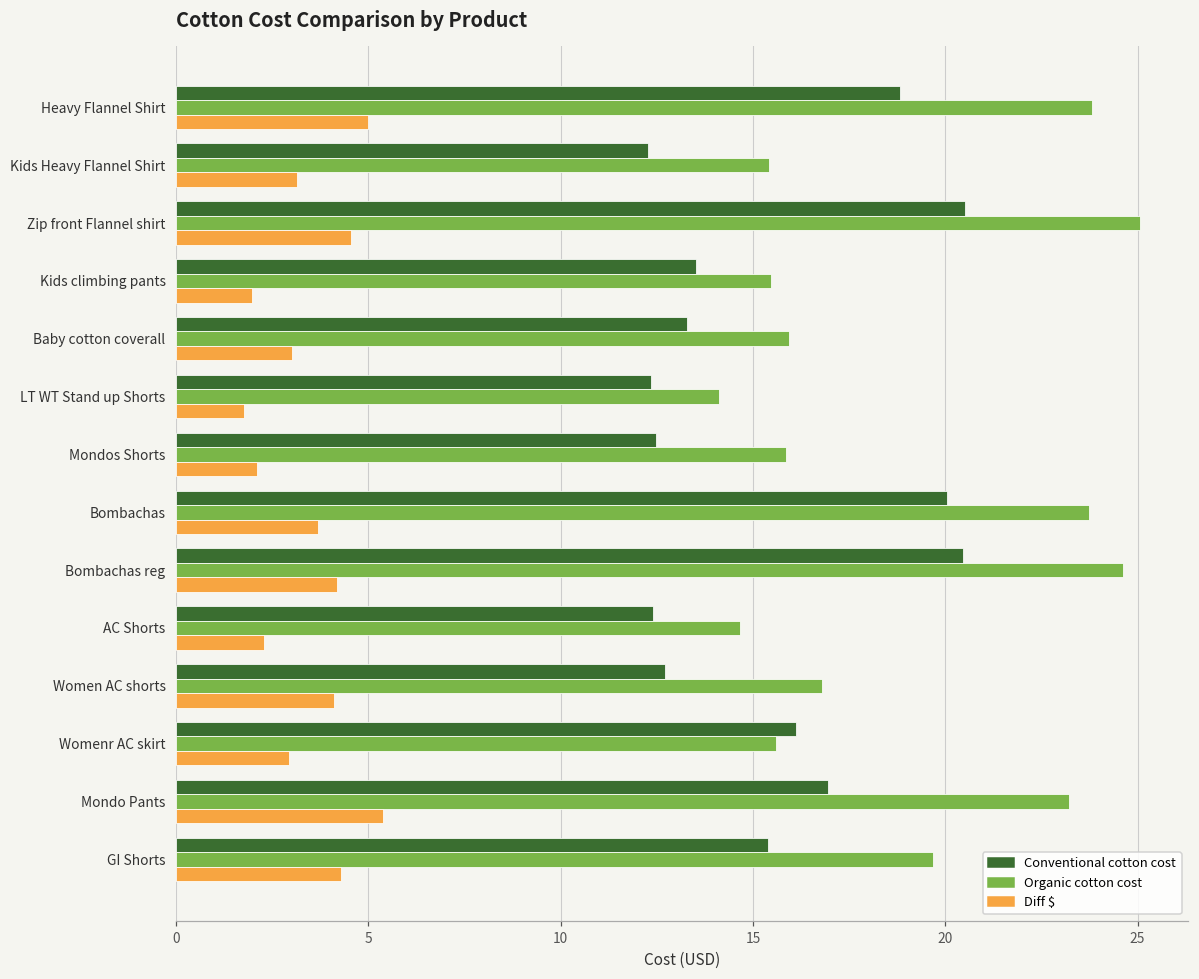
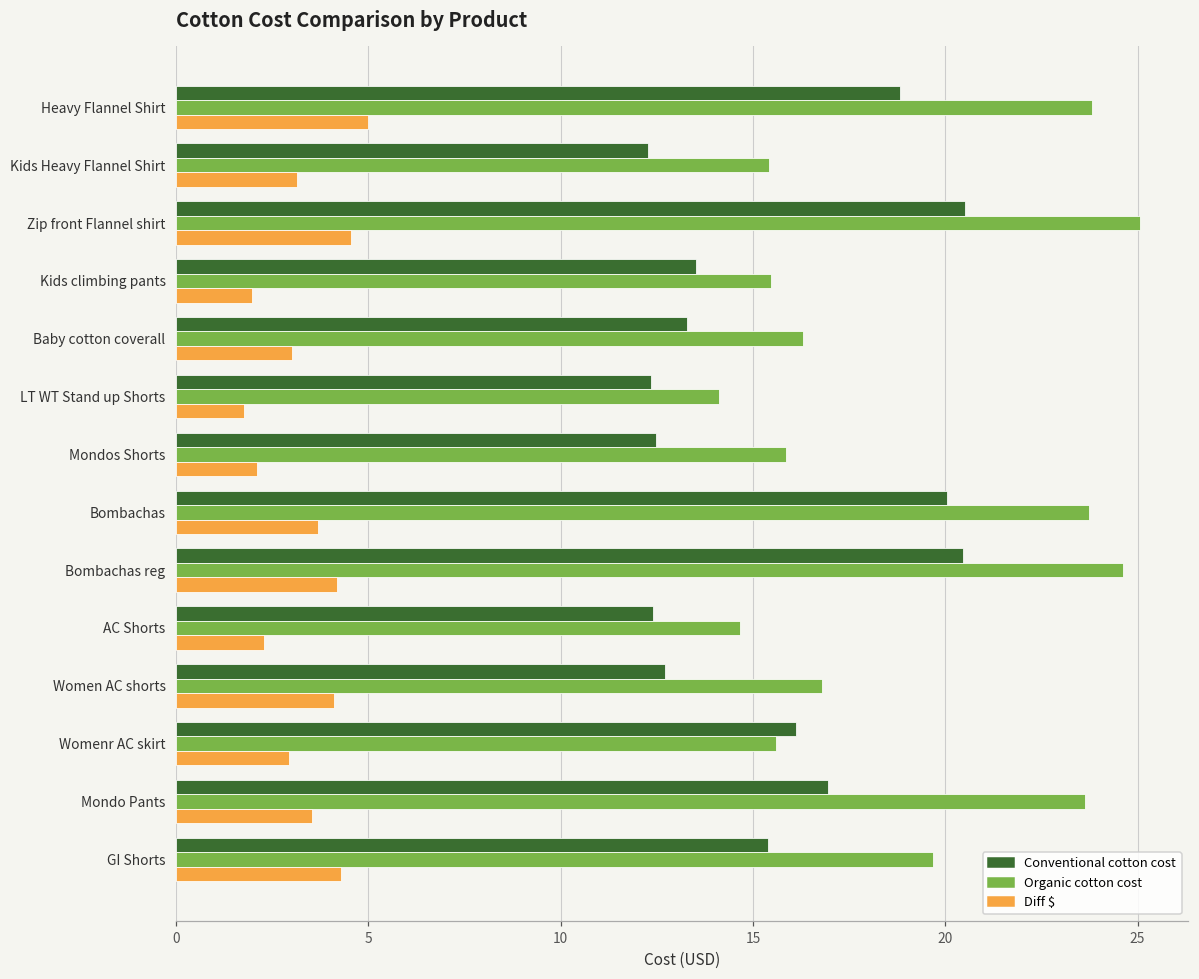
Organic cotton cost, Baby cotton coverall: 15.9 -> 16.3
Organic cotton cost, Mondo Pants: 23.2 -> 23.6
Diff $, Mondo Pants: 5.4 -> 3.5
